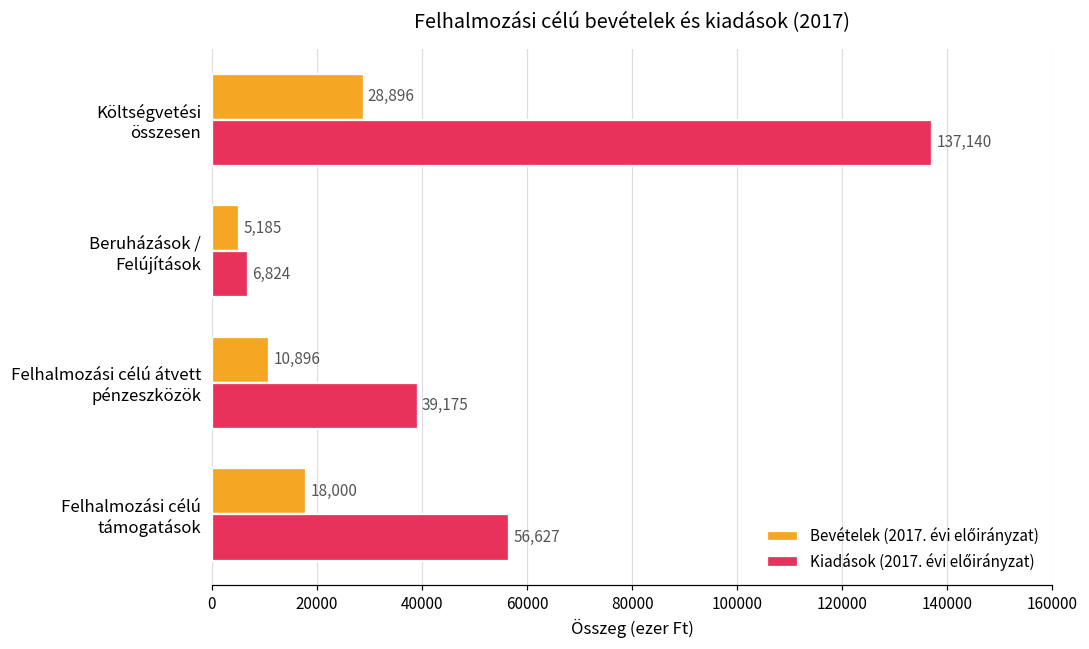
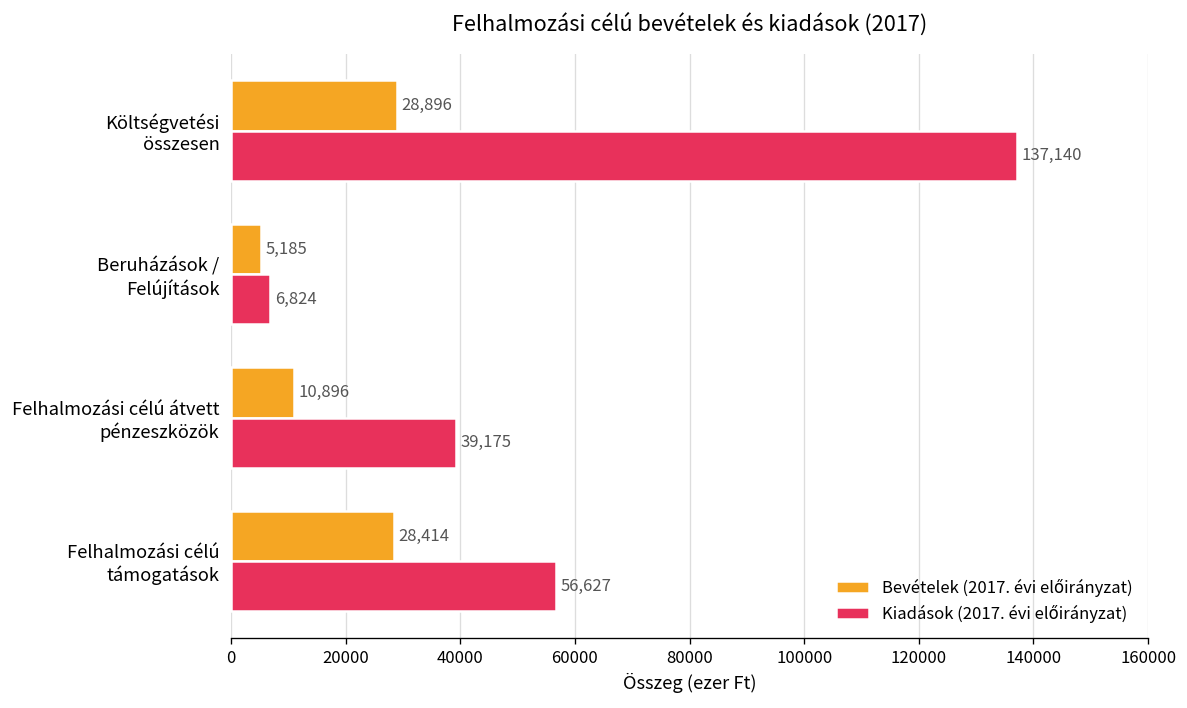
Bevételek (2017. évi előirányzat), Felhalmozási célú támogatások: 18,000 -> 28,414
